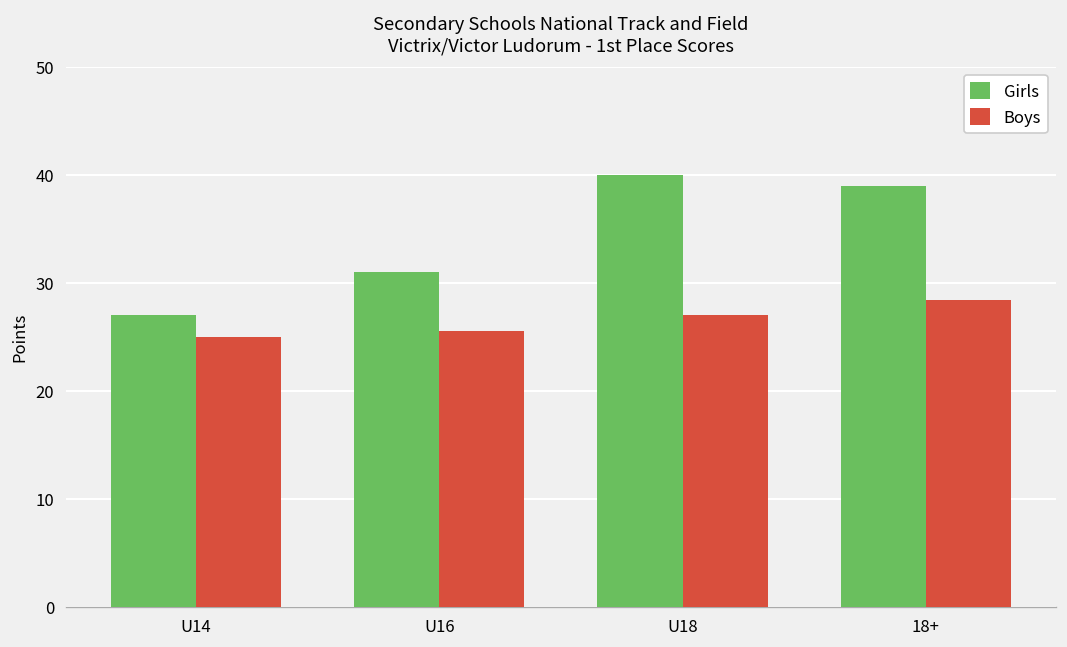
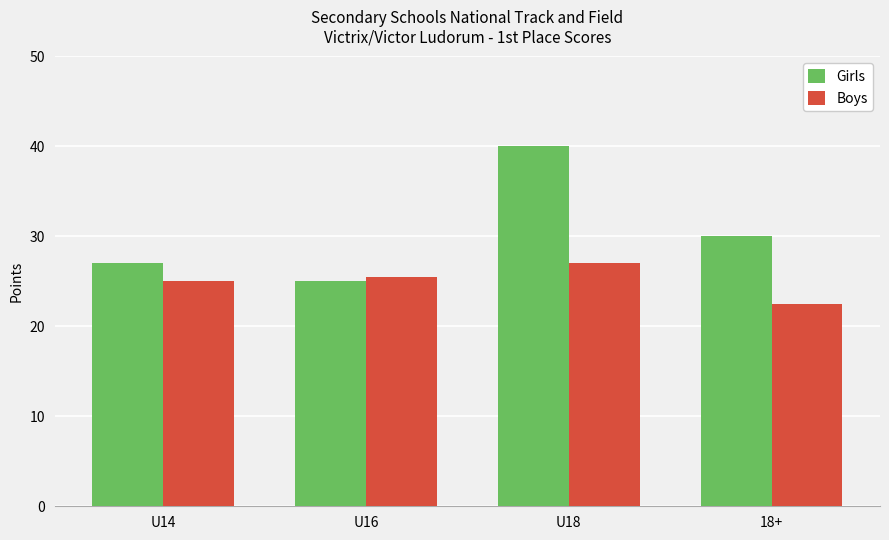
Girls, U16: 31 -> 25
Girls, 18+: 39 -> 30
Boys, 18+: 28 -> 23
